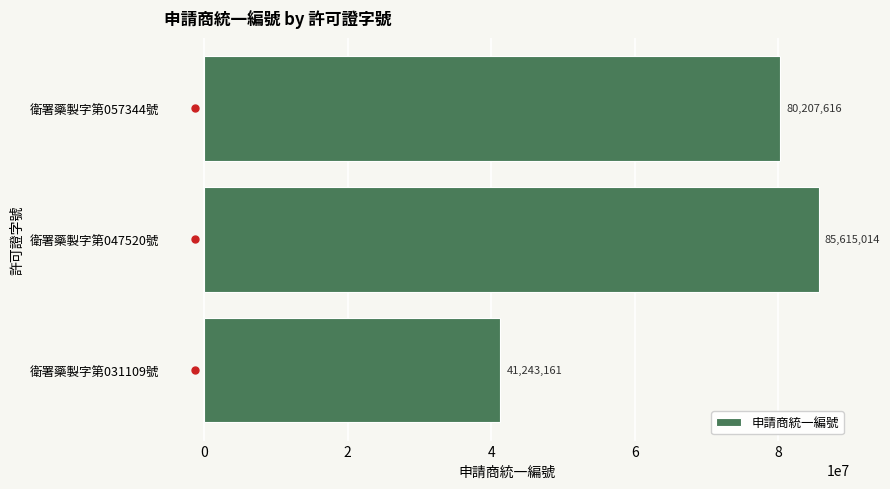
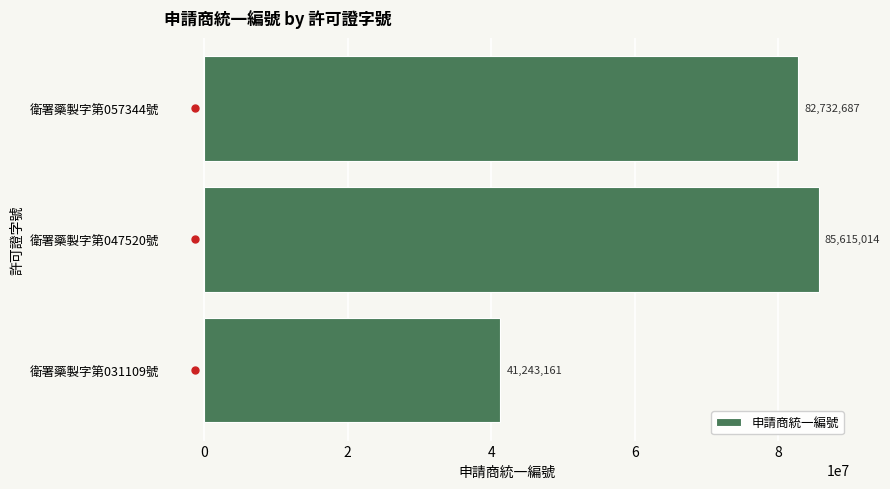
申請商統一編號, 衛署藥製字第057344號: 80,207,616 -> 82,732,687
